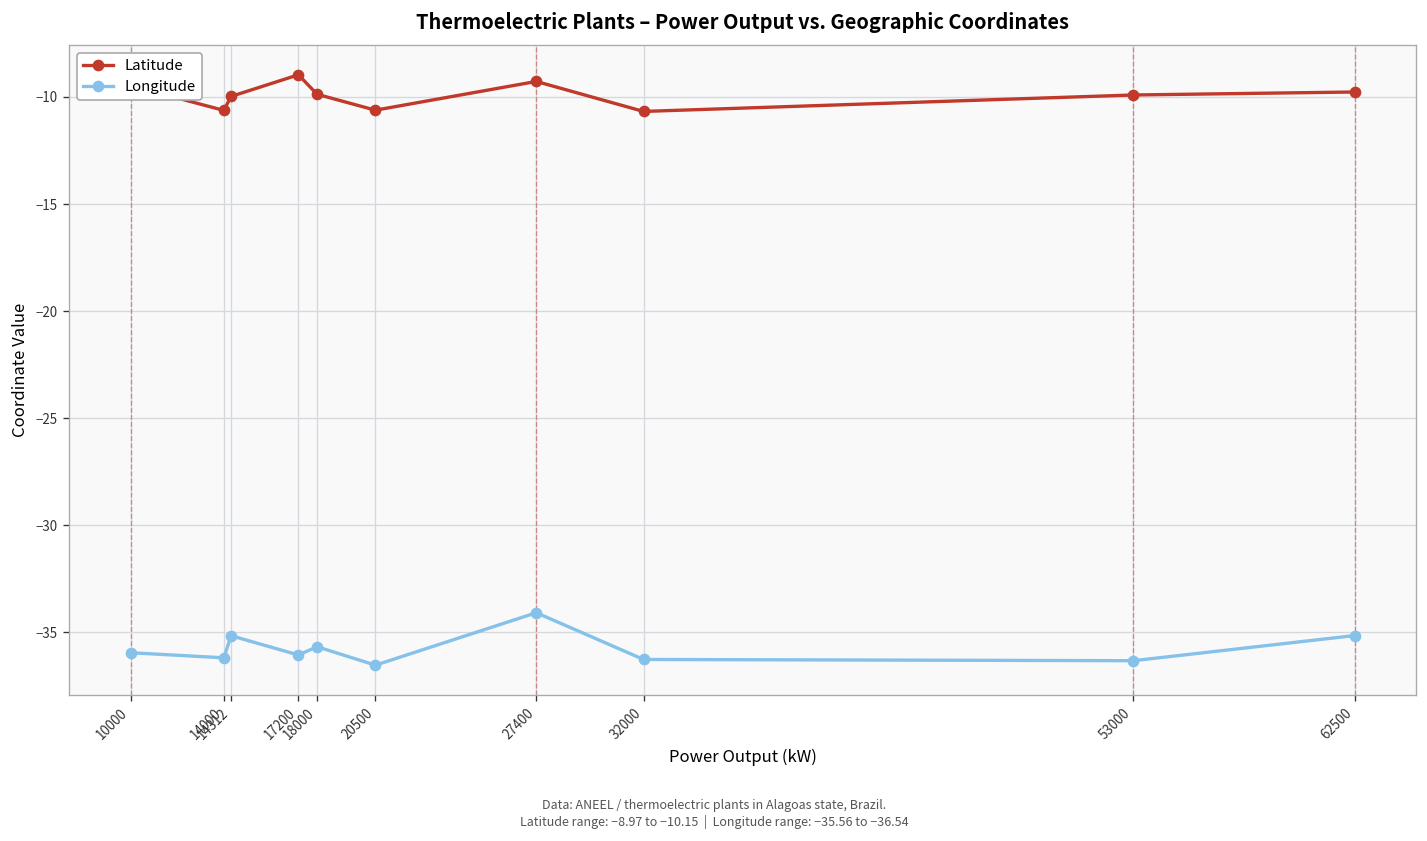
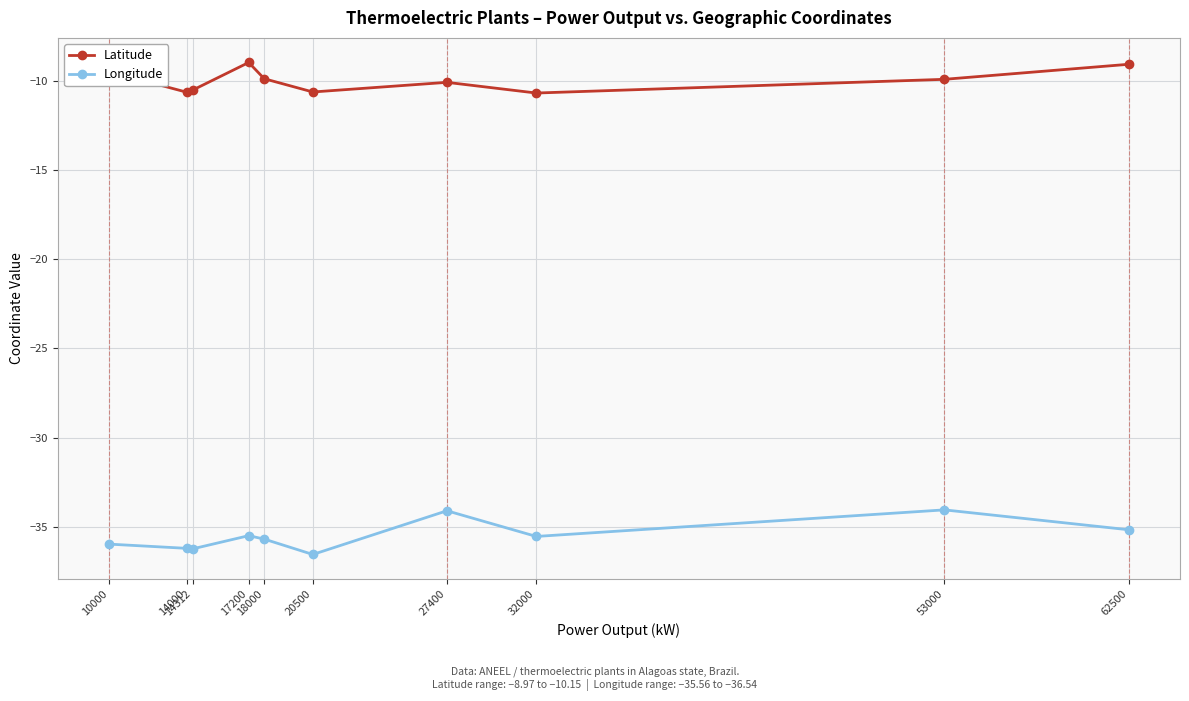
Latitude, 14312: -10.0 -> -10.5
Longitude, 14312: -35.2 -> -36.2
Longitude, 17200: -36.1 -> -35.5
Latitude, 27400: -9.3 -> -10.1
Longitude, 32000: -36.3 -> -35.5
Longitude, 53000: -36.3 -> -34.0
Latitude, 62500: -9.8 -> -9.1
